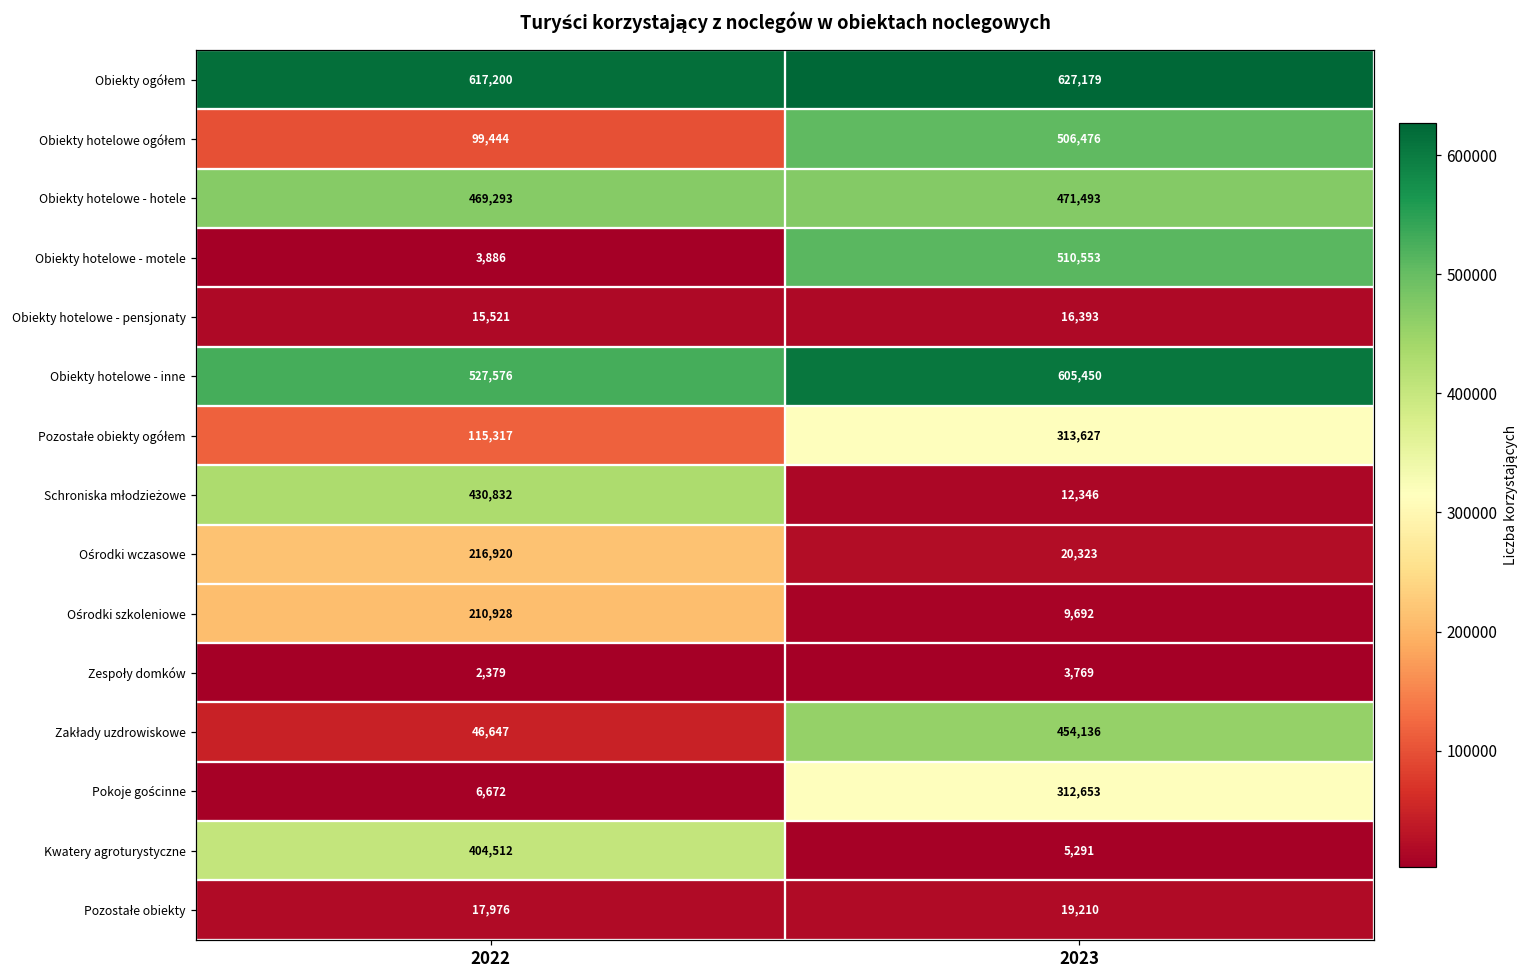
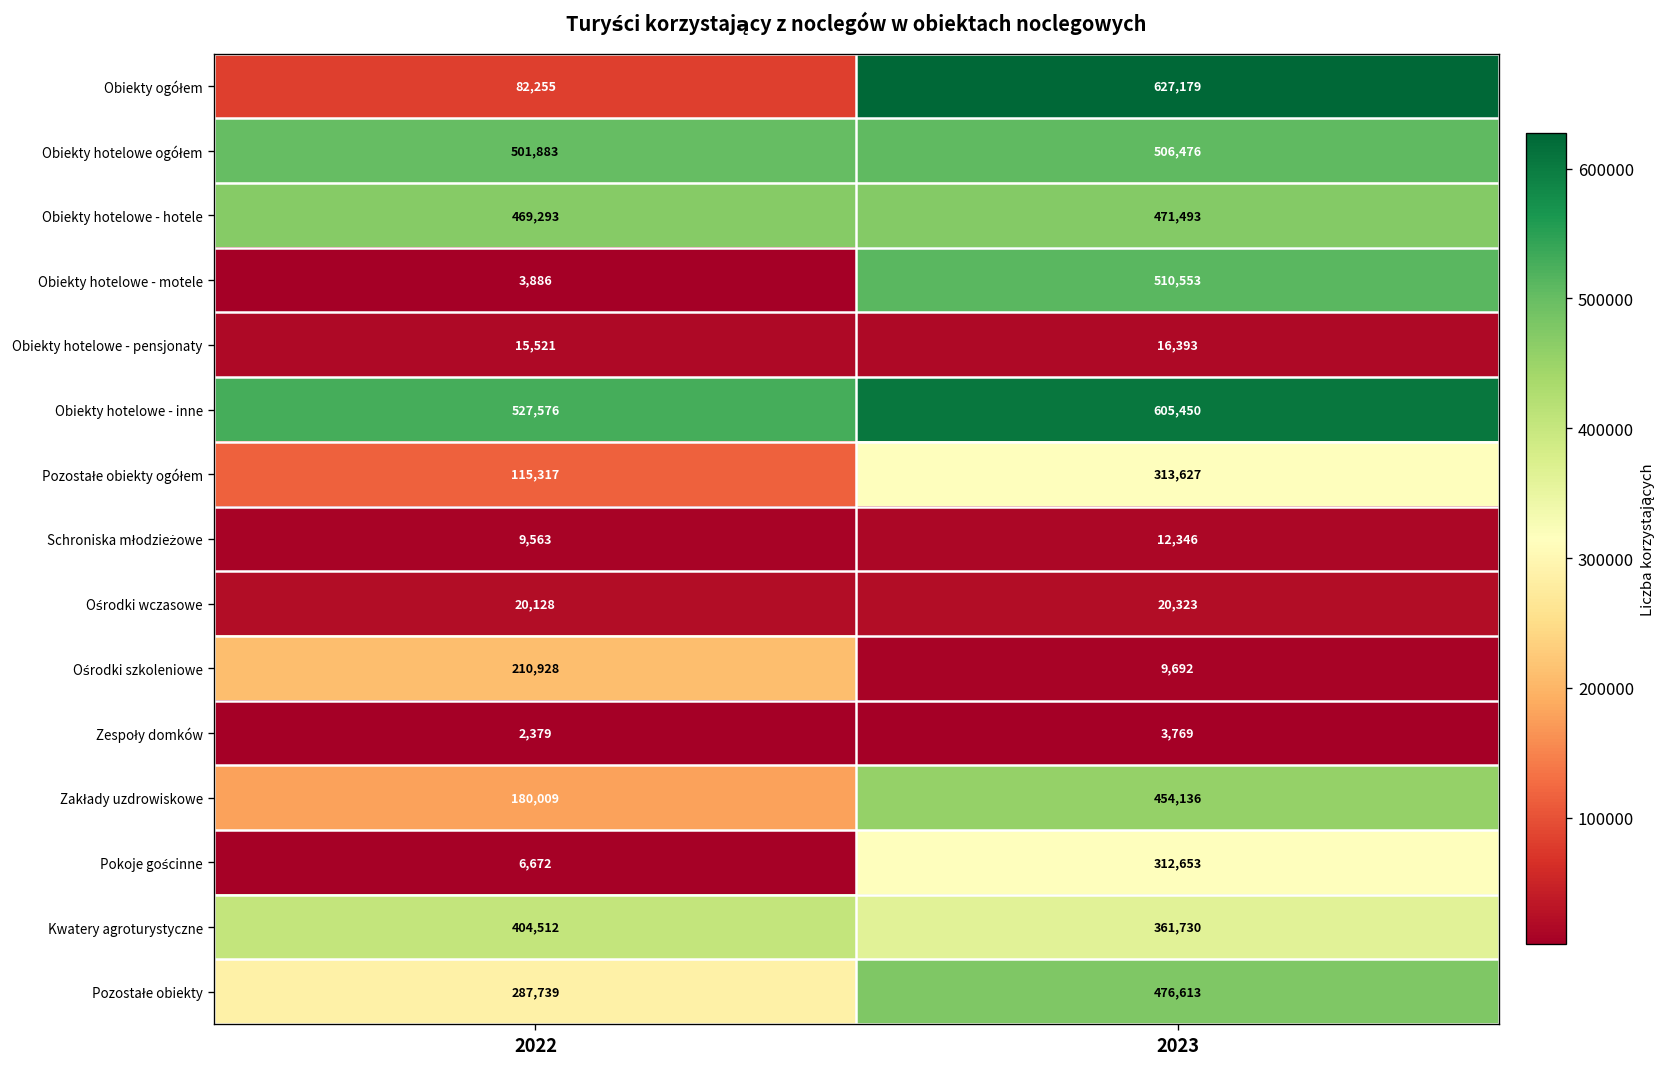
Obiekty ogółem, 2022: 617,200 -> 82,255
Obiekty hotelowe ogółem, 2022: 99,444 -> 501,883
Schroniska młodzieżowe, 2022: 430,832 -> 9,563
Ośrodki wczasowe, 2022: 216,920 -> 20,128
Zakłady uzdrowiskowe, 2022: 46,647 -> 180,009
Kwatery agroturystyczne, 2023: 5,291 -> 361,730
Pozostałe obiekty, 2022: 17,976 -> 287,739
Pozostałe obiekty, 2023: 19,210 -> 476,613
